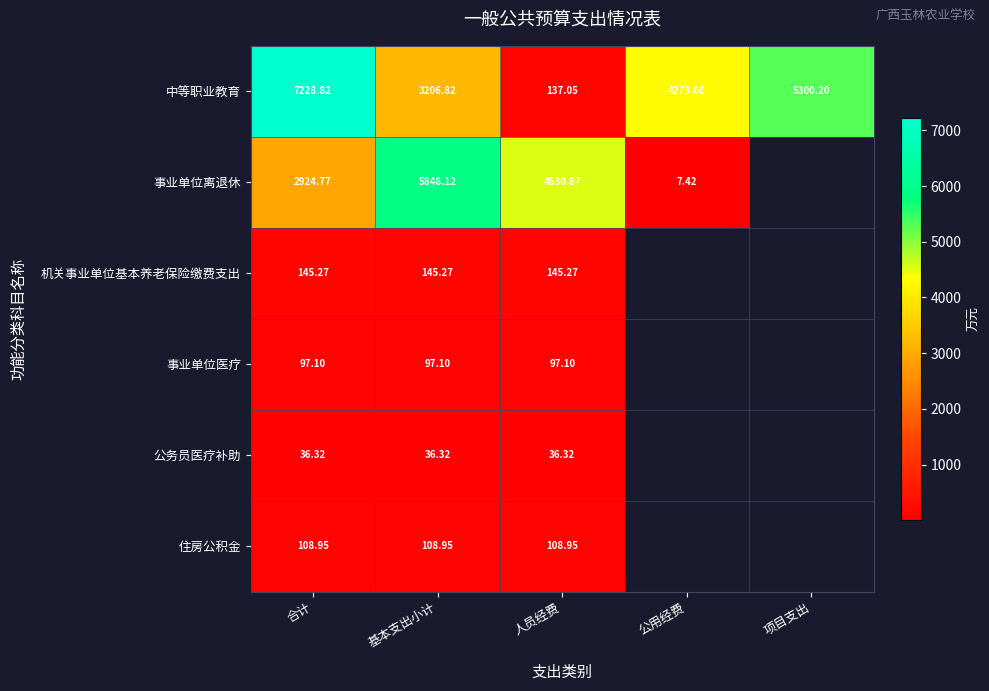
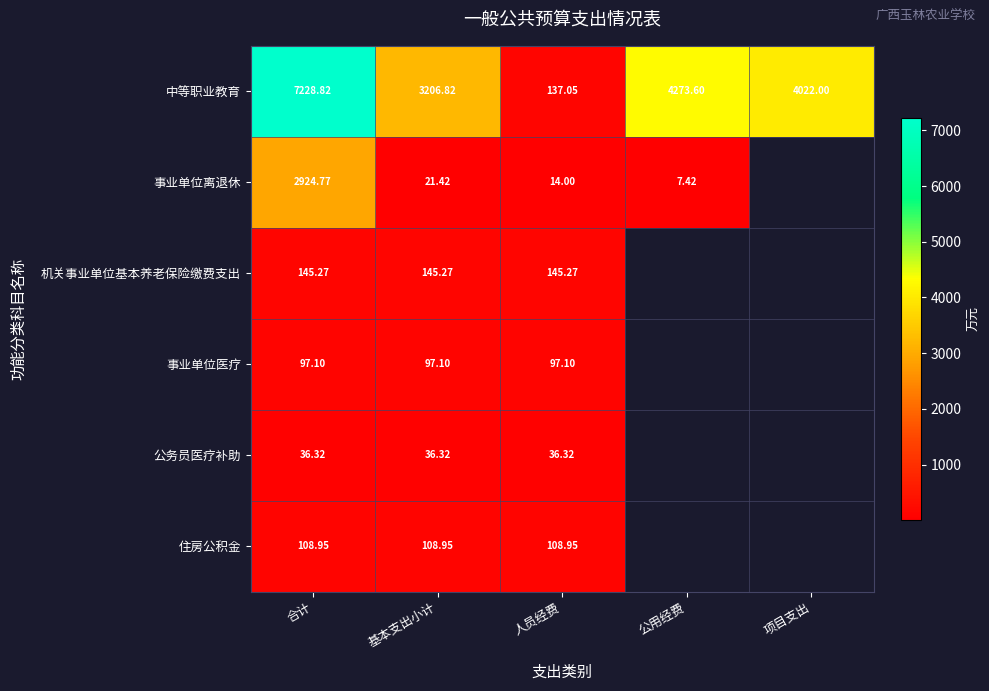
中等职业教育, 项目支出: 5300.20 -> 4022.00
事业单位离退休, 基本支出小计: 5848.12 -> 21.42
事业单位离退休, 人员经费: 4530.87 -> 14.00
